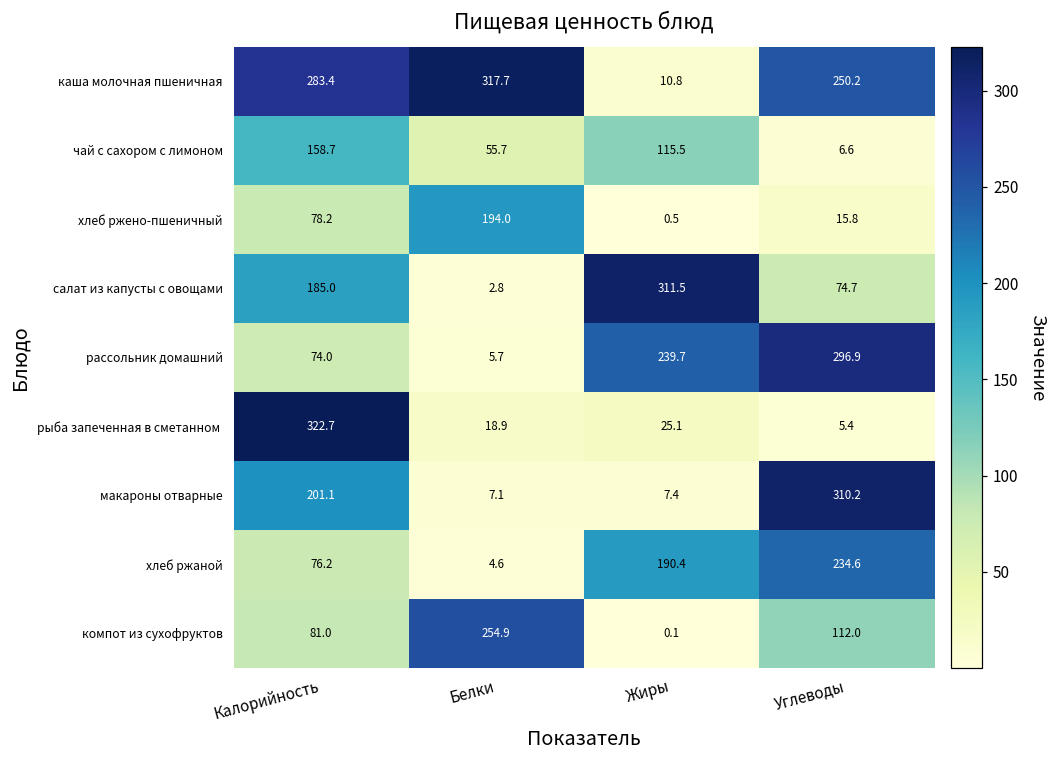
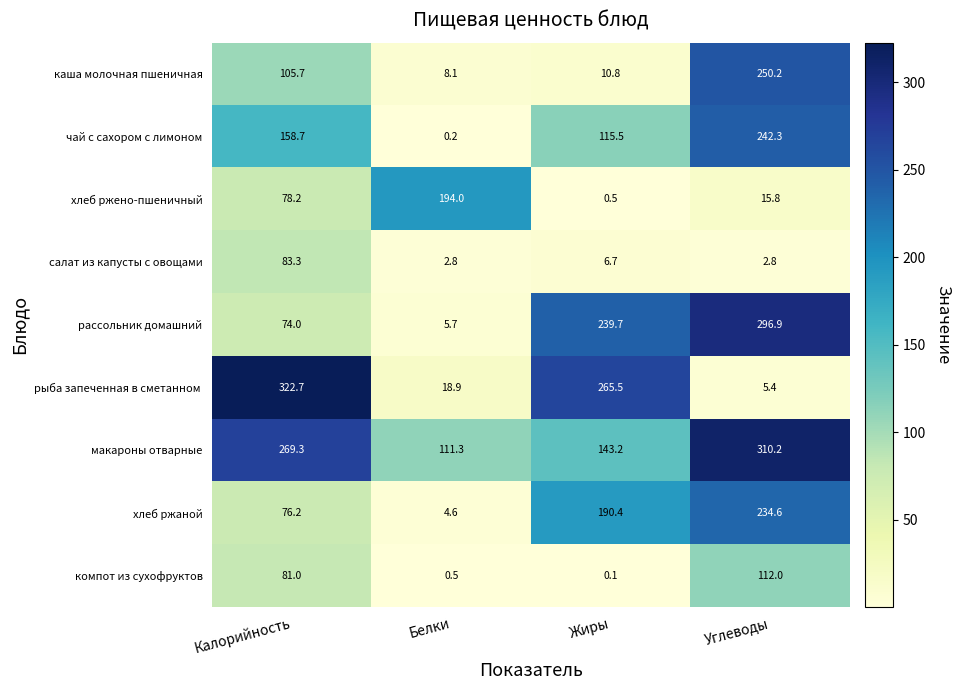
каша молочная пшеничная, Калорийность: 283.4 -> 105.7
каша молочная пшеничная, Белки: 317.7 -> 8.1
чай с сахором с лимоном, Белки: 55.7 -> 0.2
чай с сахором с лимоном, Углеводы: 6.6 -> 242.3
салат из капусты с овощами, Калорийность: 185.0 -> 83.3
салат из капусты с овощами, Жиры: 311.5 -> 6.7
салат из капусты с овощами, Углеводы: 74.7 -> 2.8
рыба запеченная в сметанном, Жиры: 25.1 -> 265.5
макароны отварные, Калорийность: 201.1 -> 269.3
макароны отварные, Белки: 7.1 -> 111.3
макароны отварные, Жиры: 7.4 -> 143.2
компот из сухофруктов, Белки: 254.9 -> 0.5
